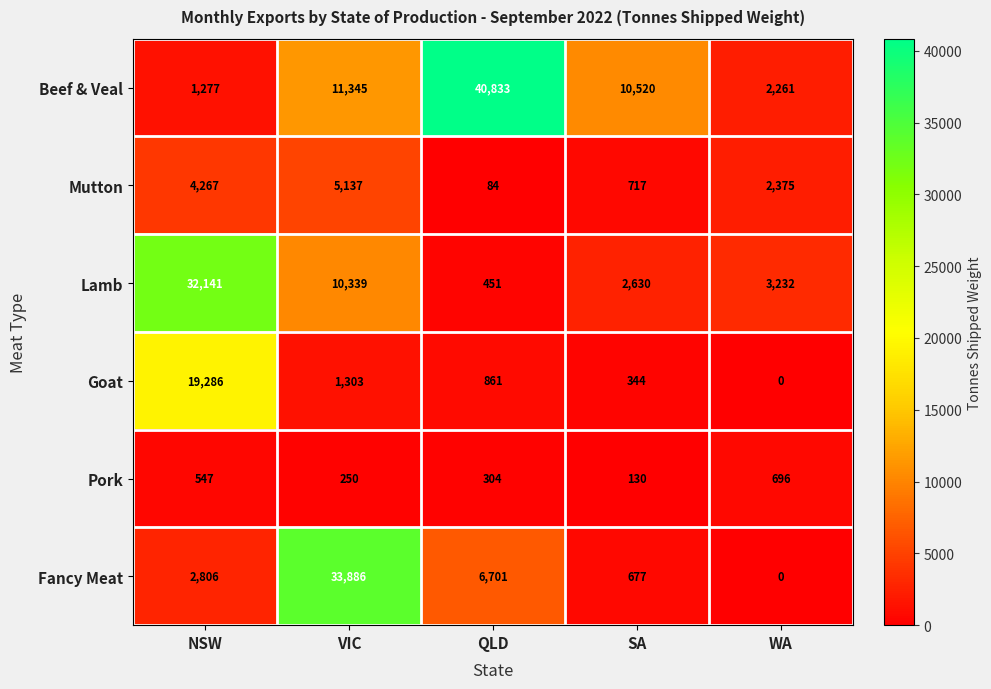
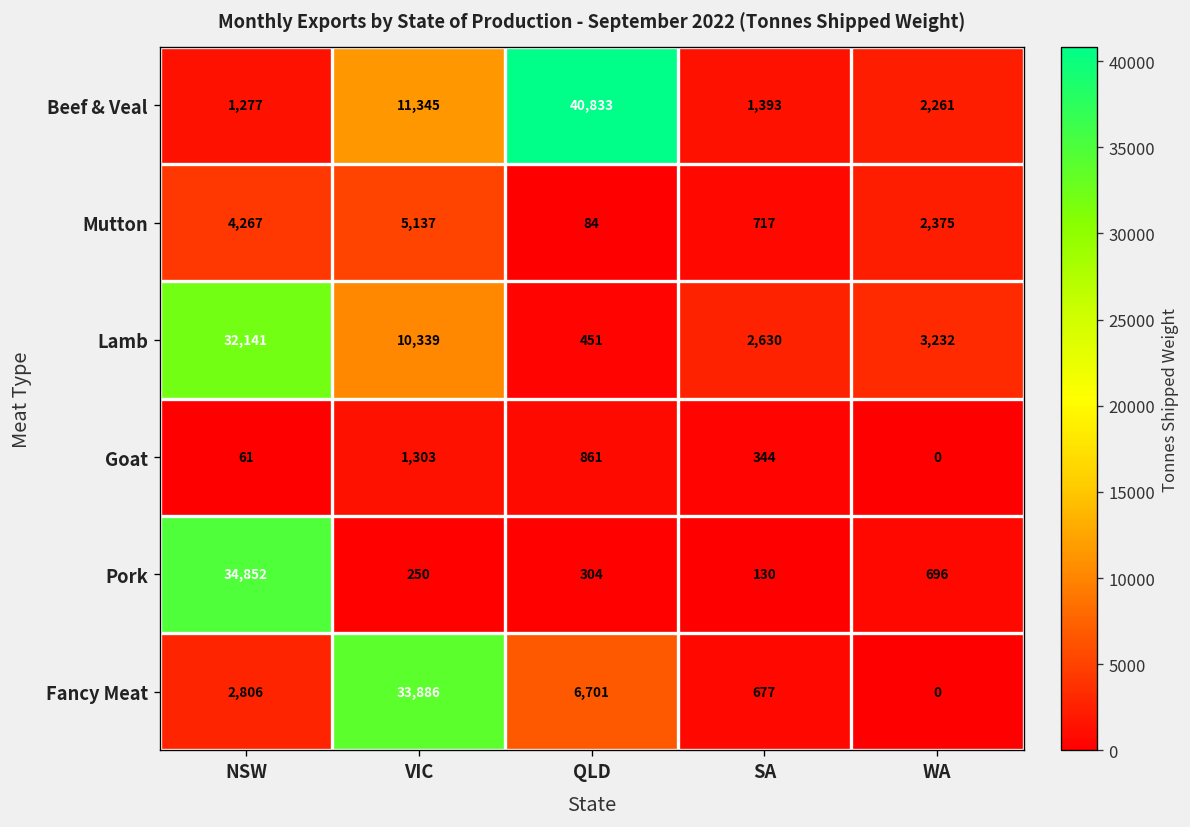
Beef & Veal, SA: 10,520 -> 1,393
Goat, NSW: 19,286 -> 61
Pork, NSW: 547 -> 34,852
